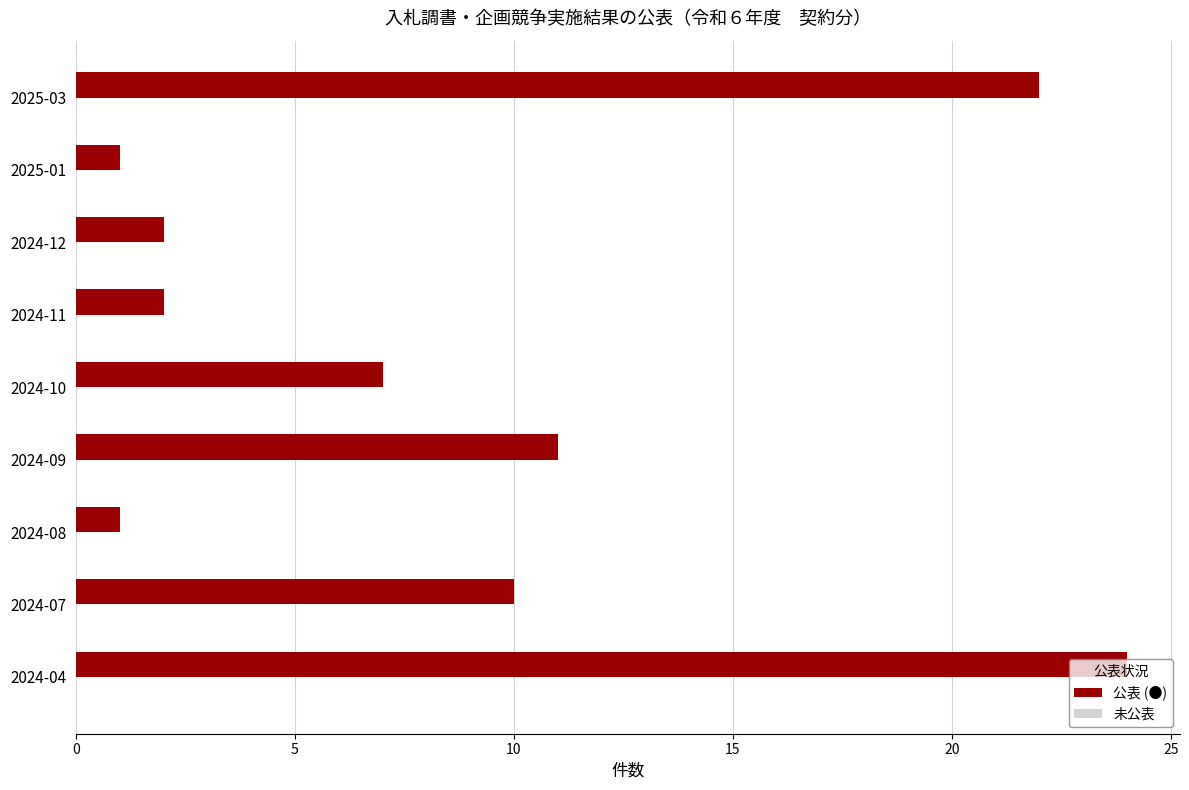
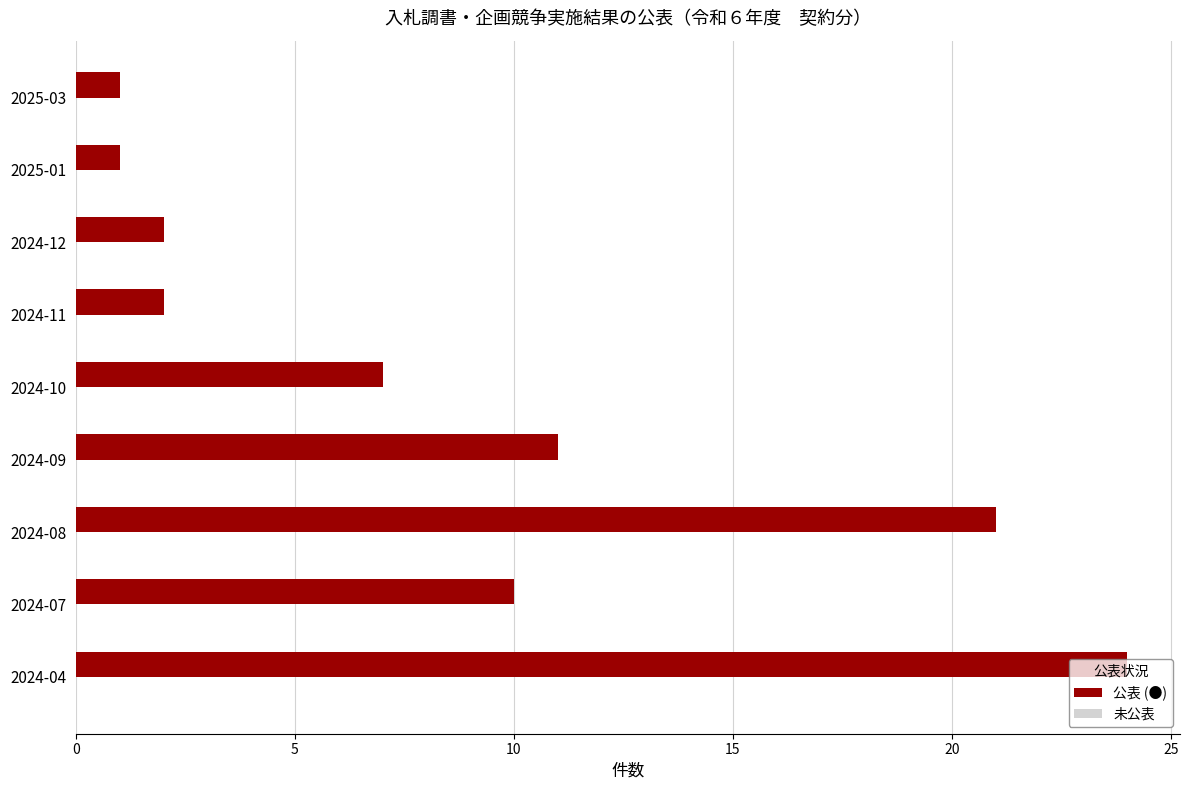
公表 (●), 2025-03: 22 -> 1
公表 (●), 2024-08: 1 -> 21
